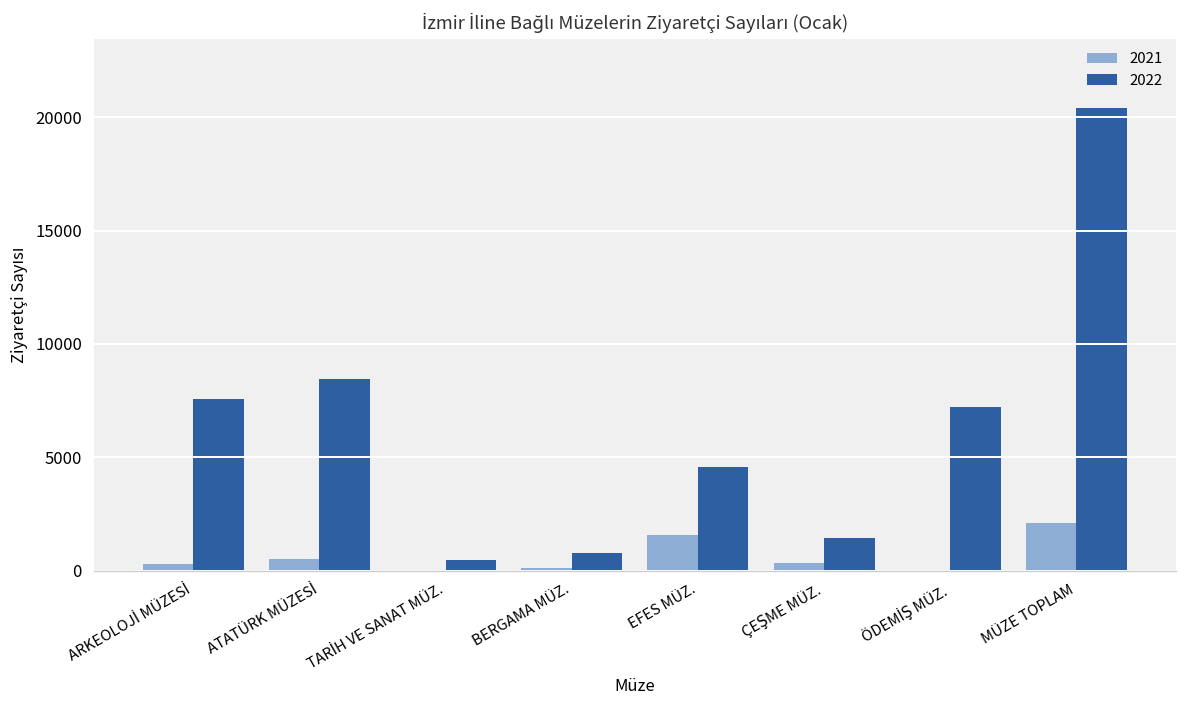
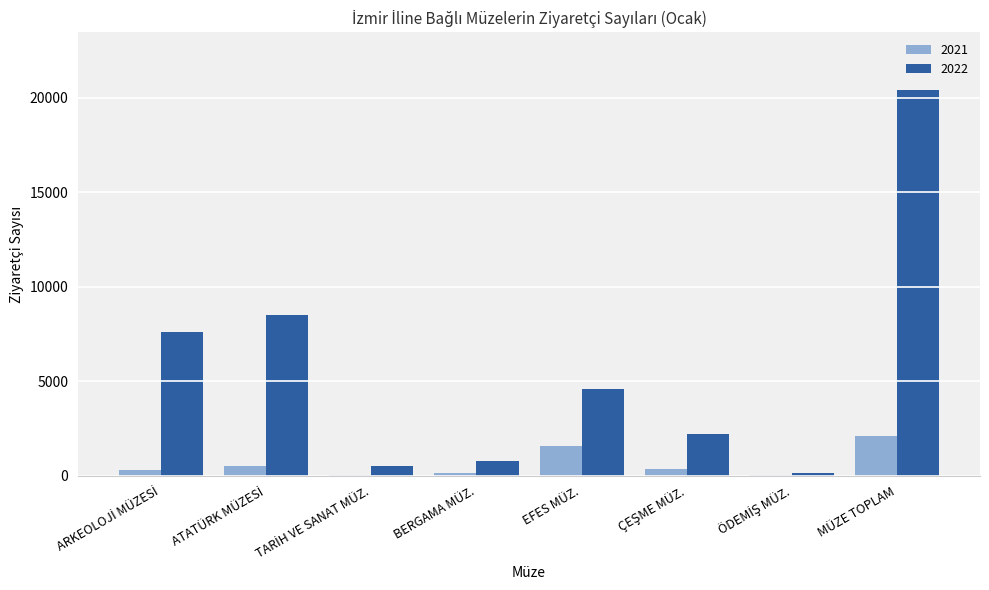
2022, ÇEŞME MÜZ.: 1400 -> 2200
2022, ÖDEMİŞ MÜZ.: 7200 -> 100
